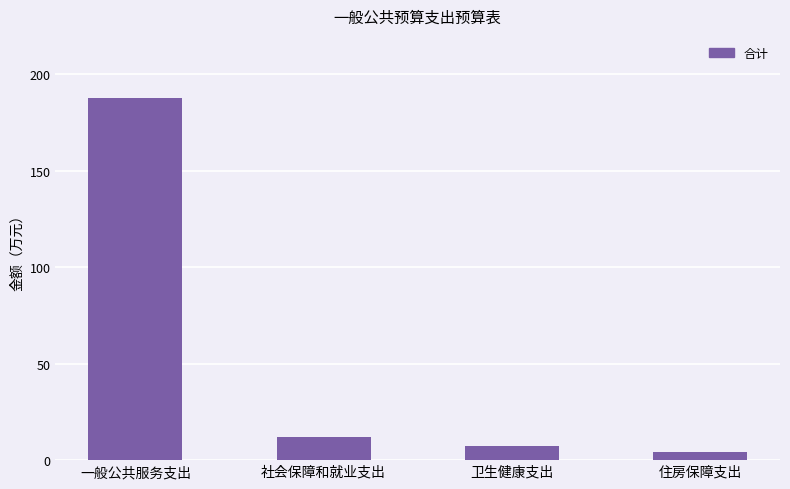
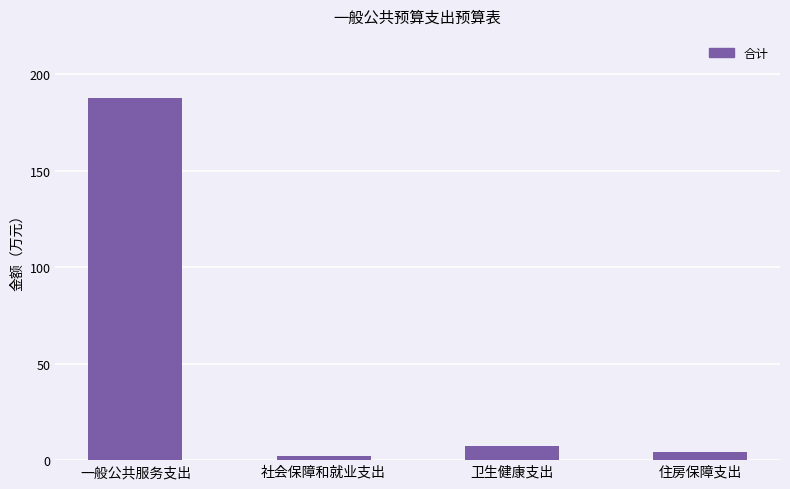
社会保障和就业支出: 12 -> 2
